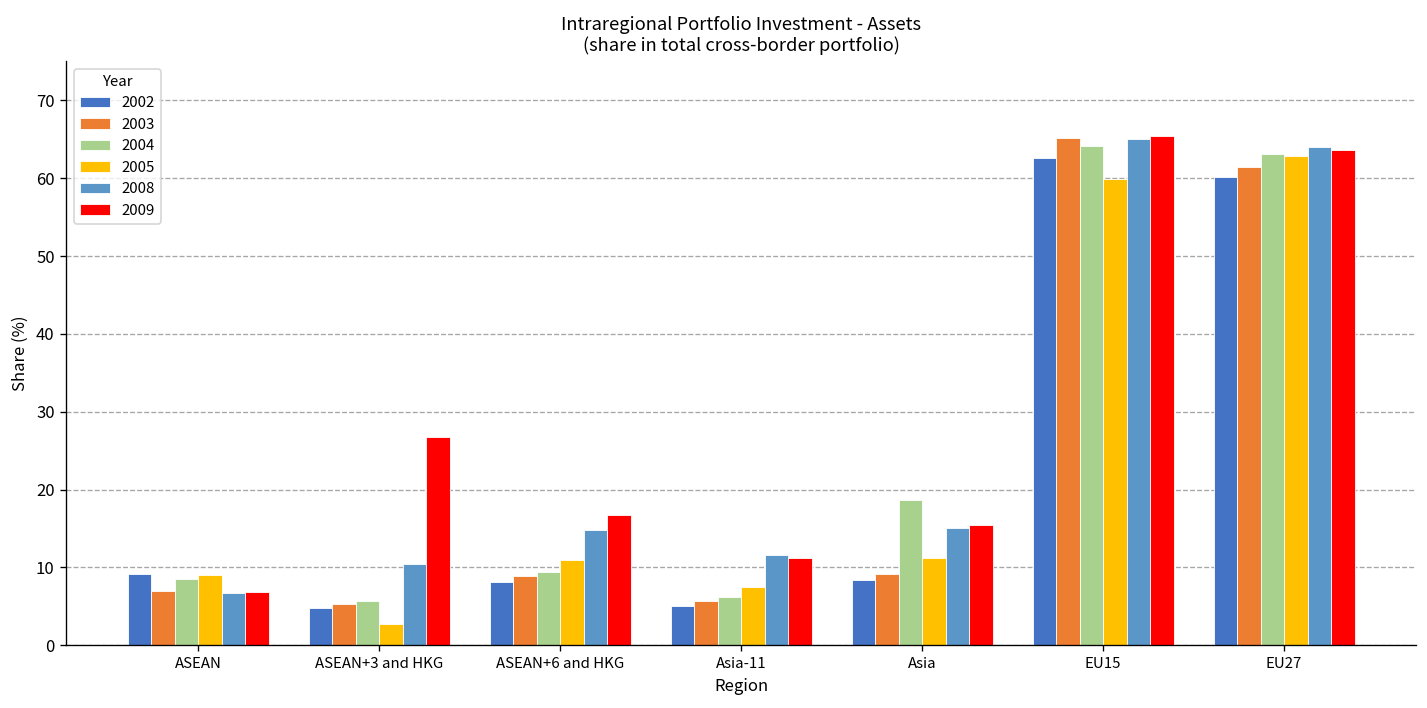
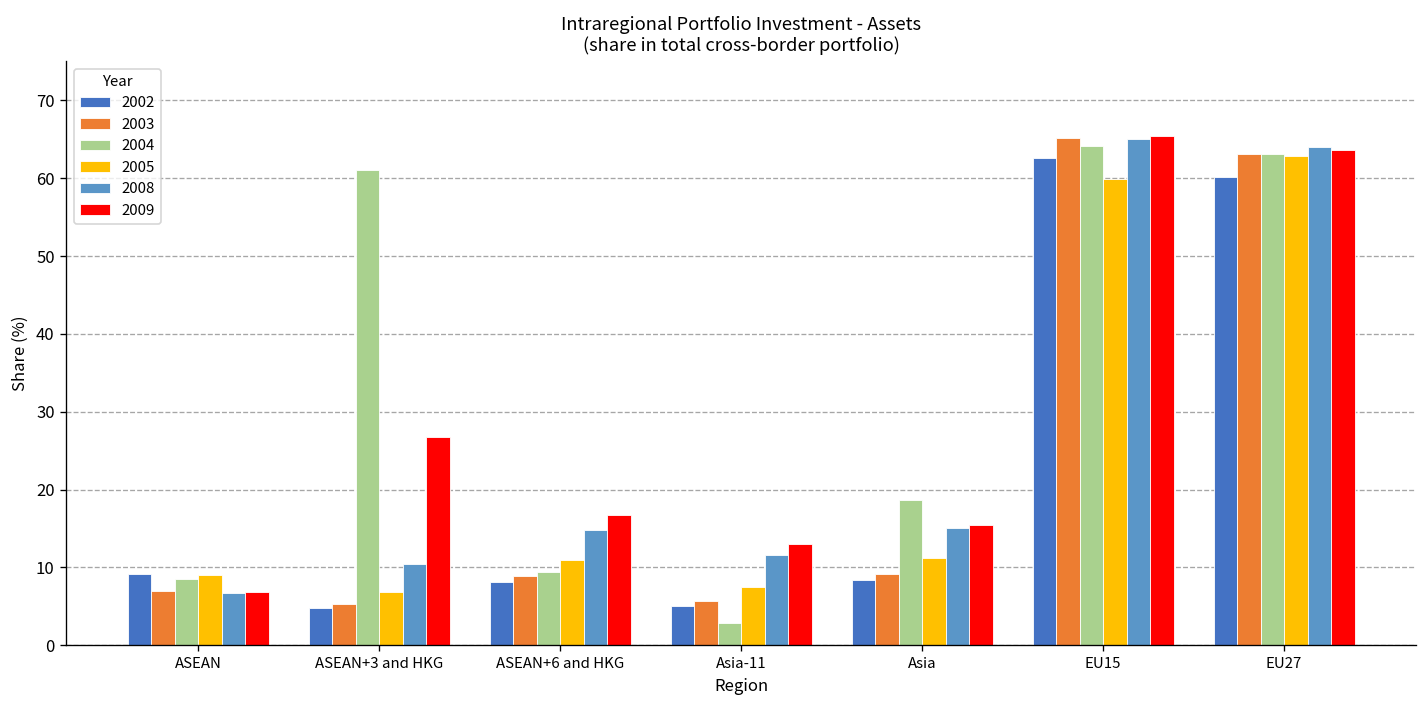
2004, ASEAN+3 and HKG: 6 -> 61
2005, ASEAN+3 and HKG: 3 -> 7
2004, Asia-11: 6 -> 3
2009, Asia-11: 11 -> 13
2003, EU27: 62 -> 63
